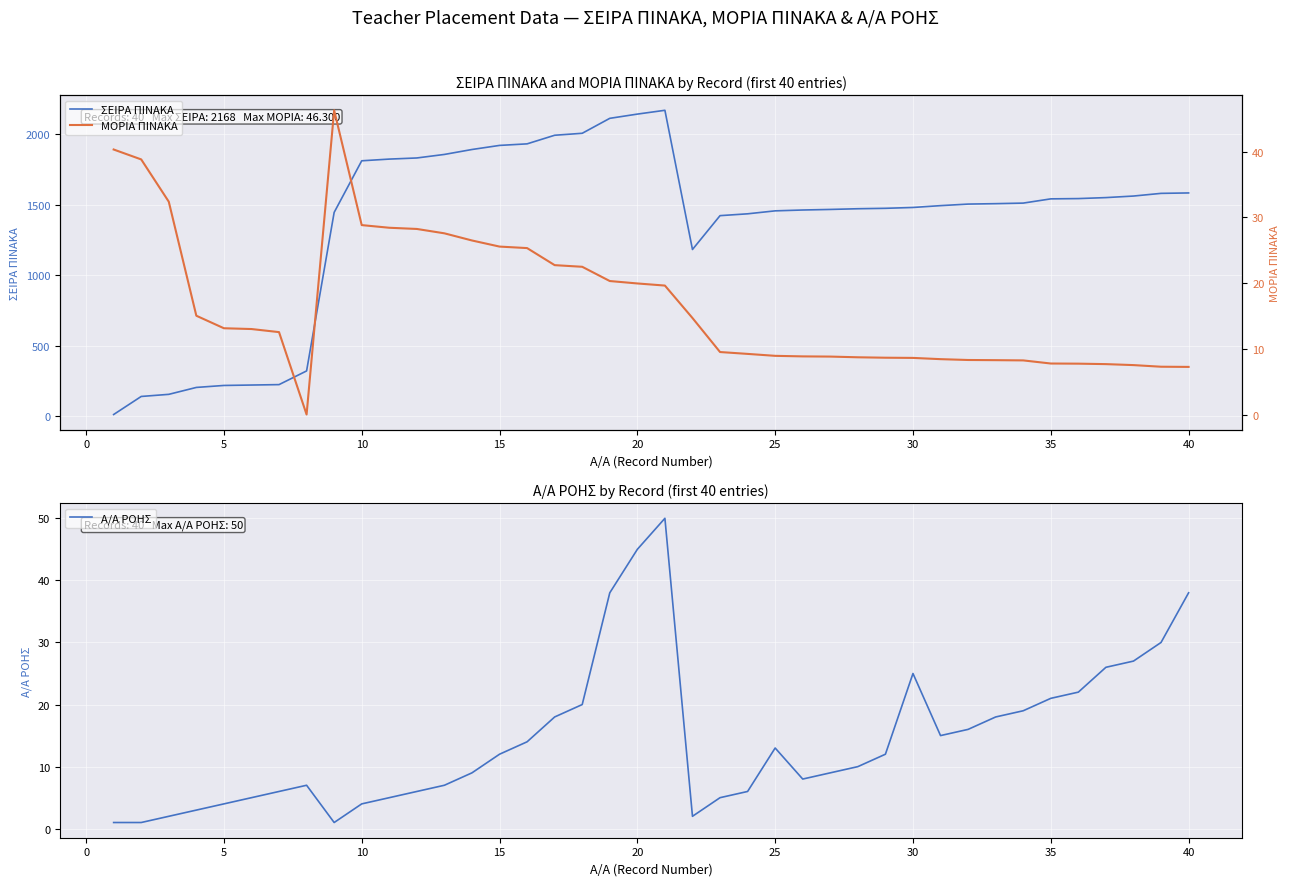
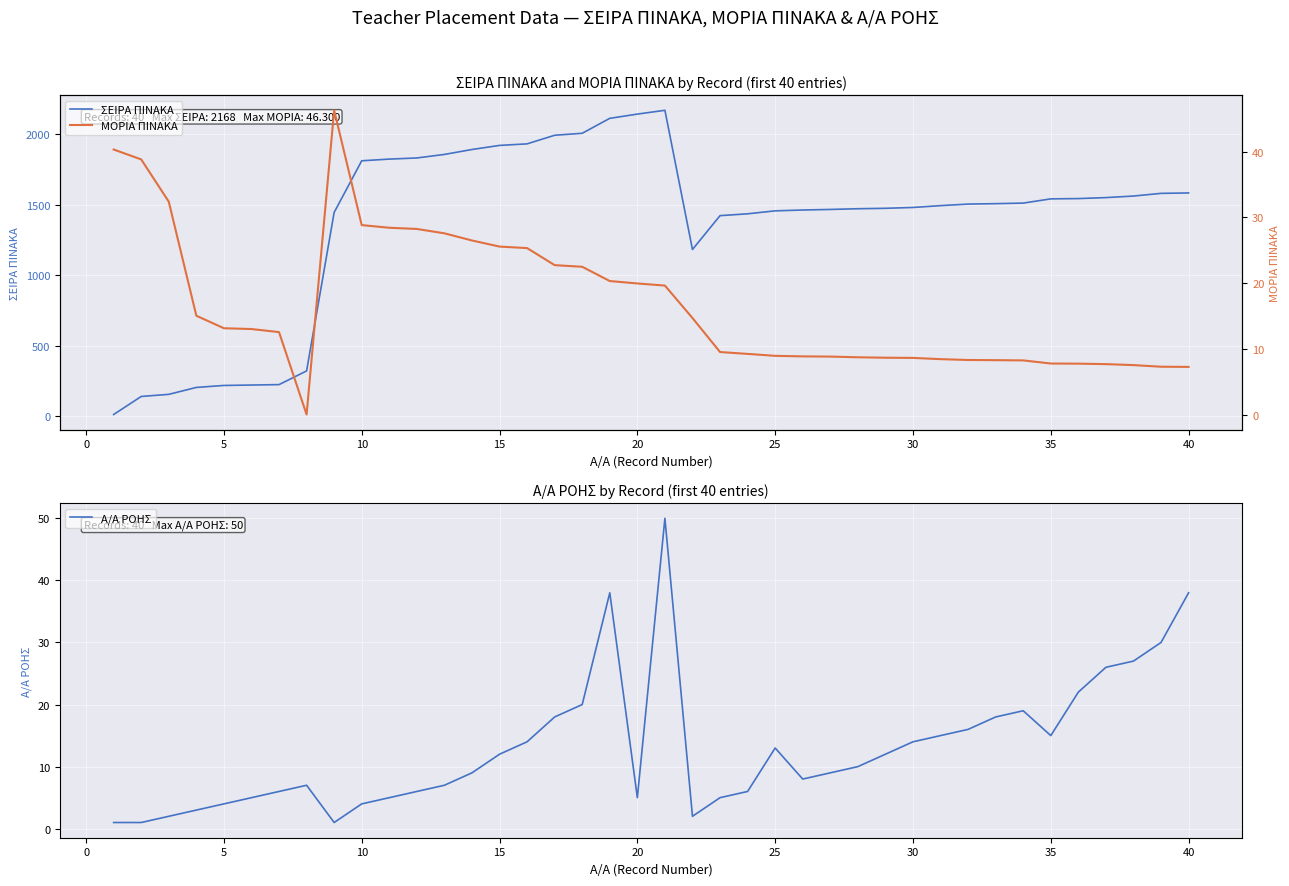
Α/Α ΡΟΗΣ by Record (first 40 entries), 20: 45 -> 5
Α/Α ΡΟΗΣ by Record (first 40 entries), 30: 25 -> 14
Α/Α ΡΟΗΣ by Record (first 40 entries), 35: 21 -> 15
